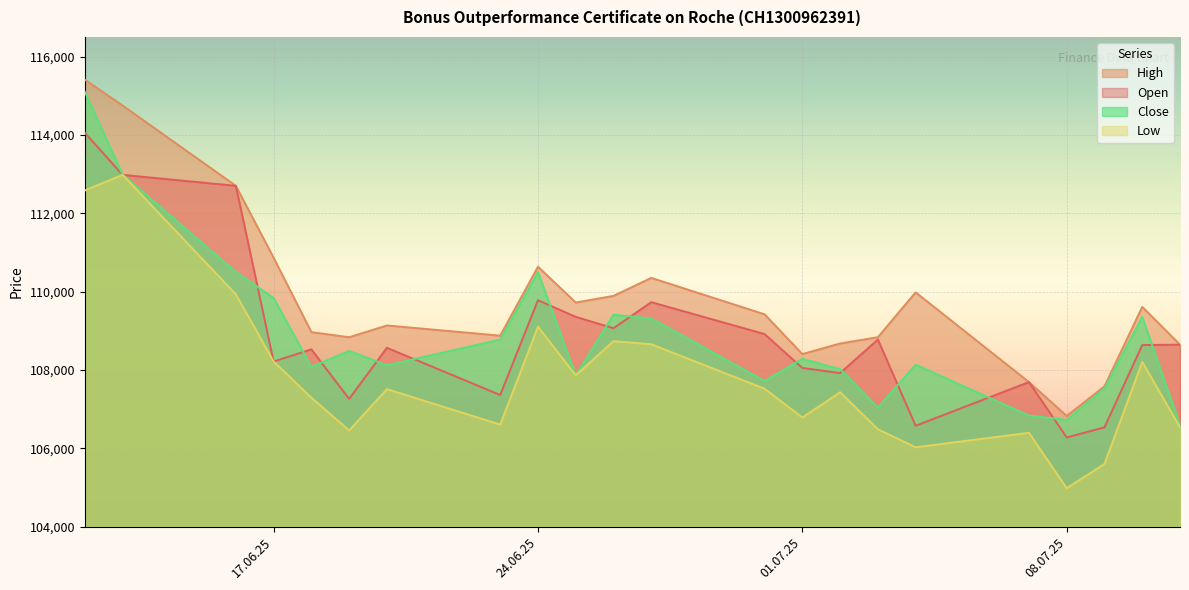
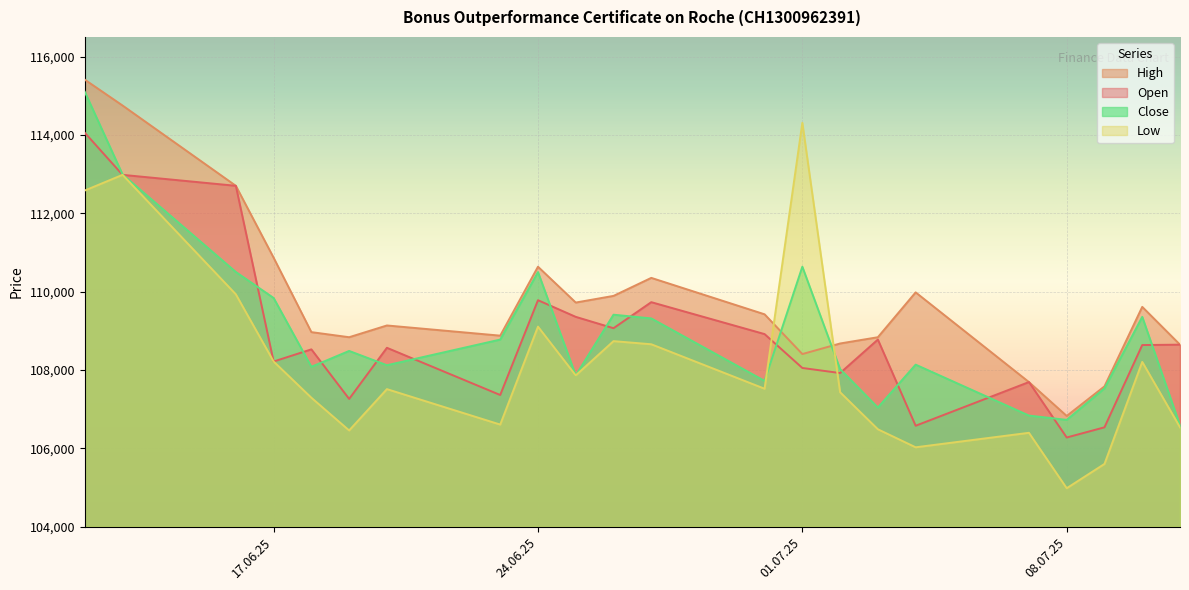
Close, 01.07.25: 108,300 -> 110,600
Low, 01.07.25: 106,800 -> 114,300
